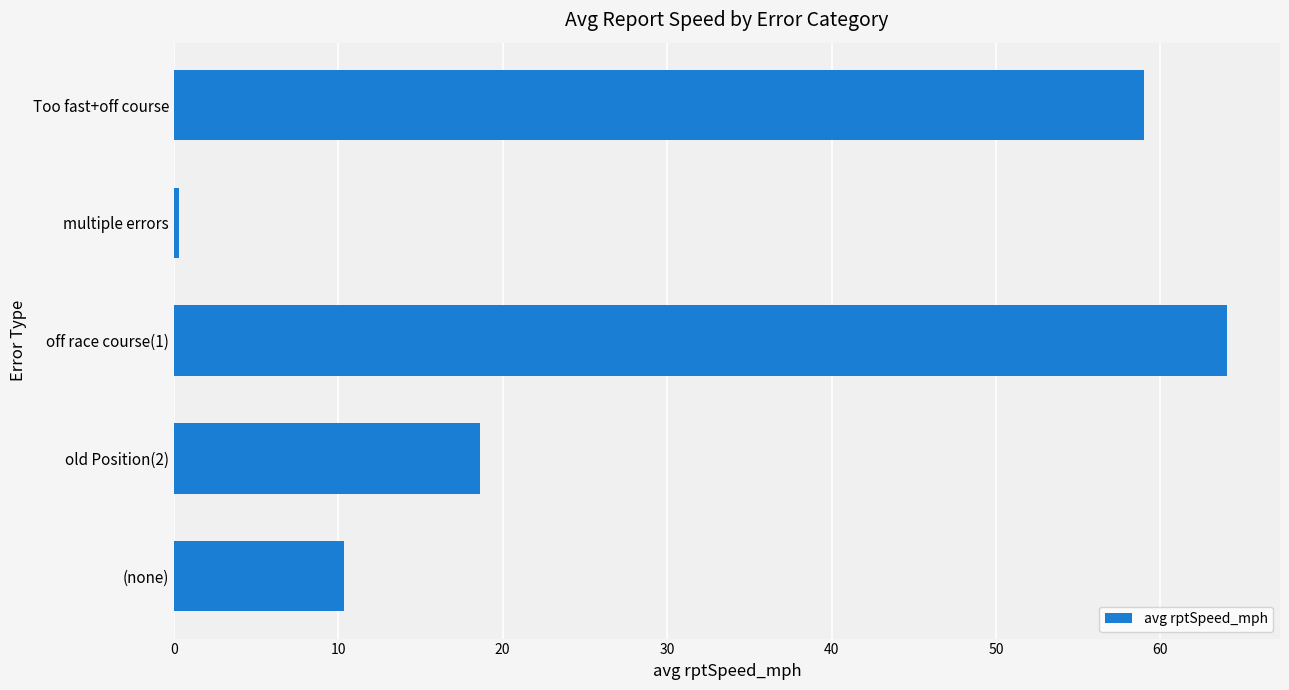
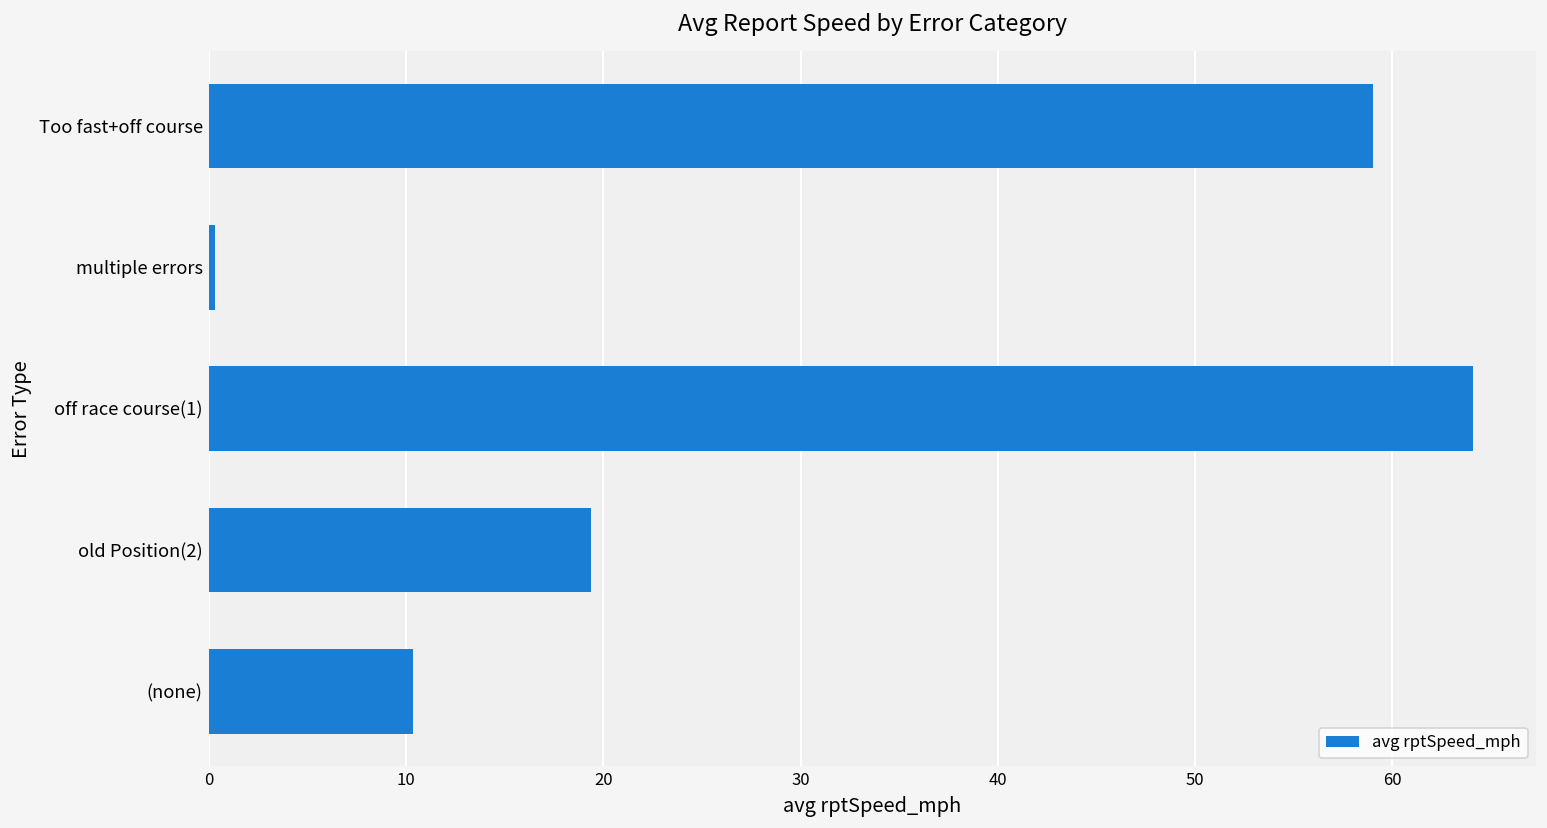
old Position(2): 18.6 -> 19.4
